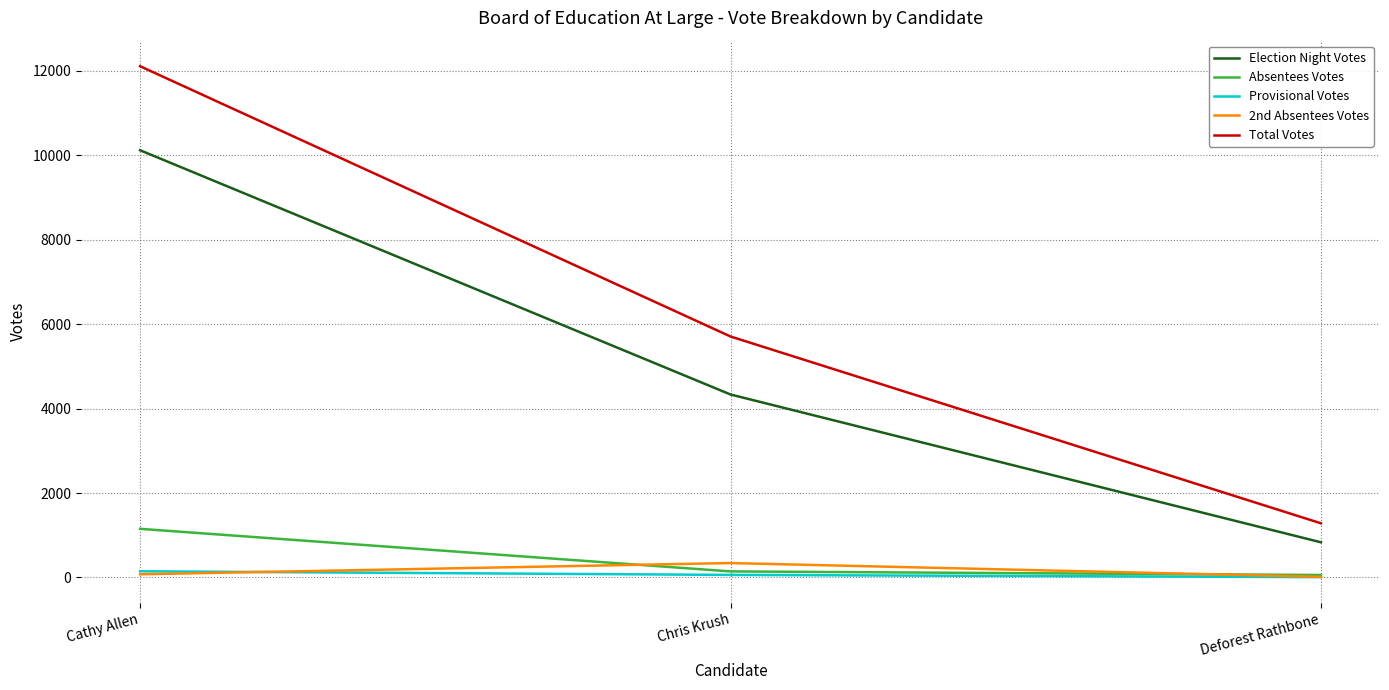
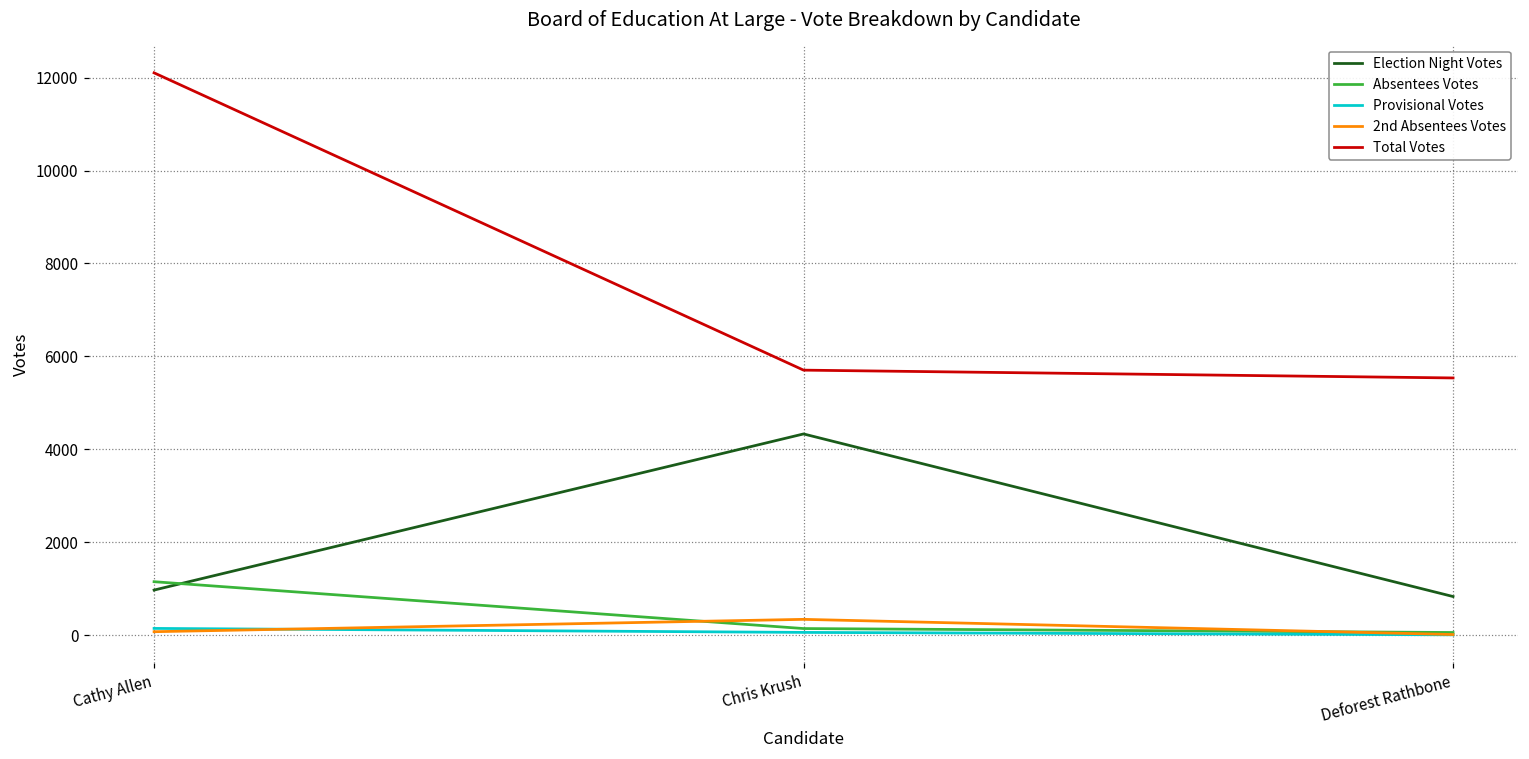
Election Night Votes, Cathy Allen: 10100 -> 1000
Total Votes, Deforest Rathbone: 1300 -> 5500
